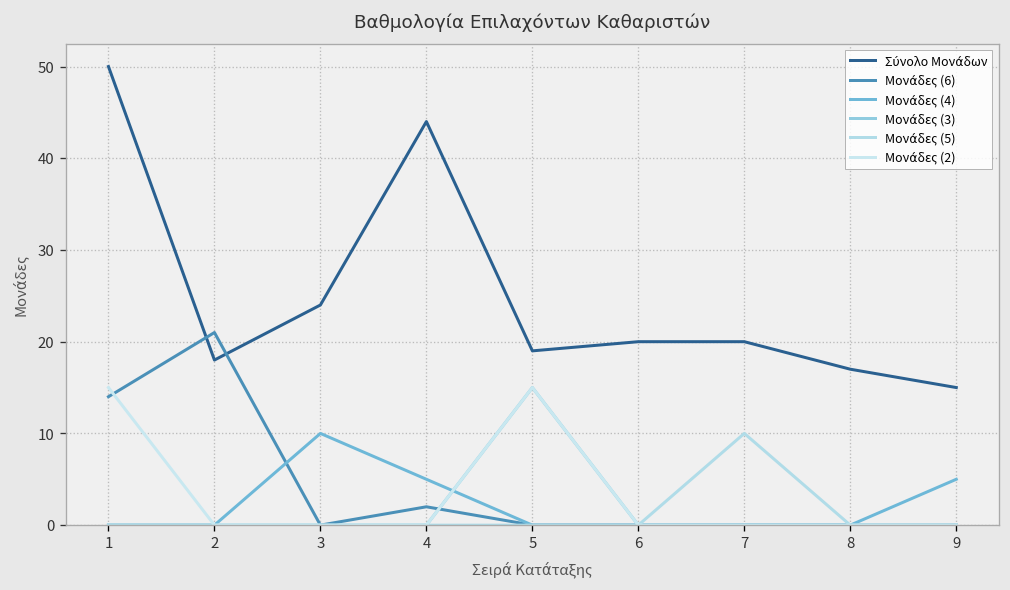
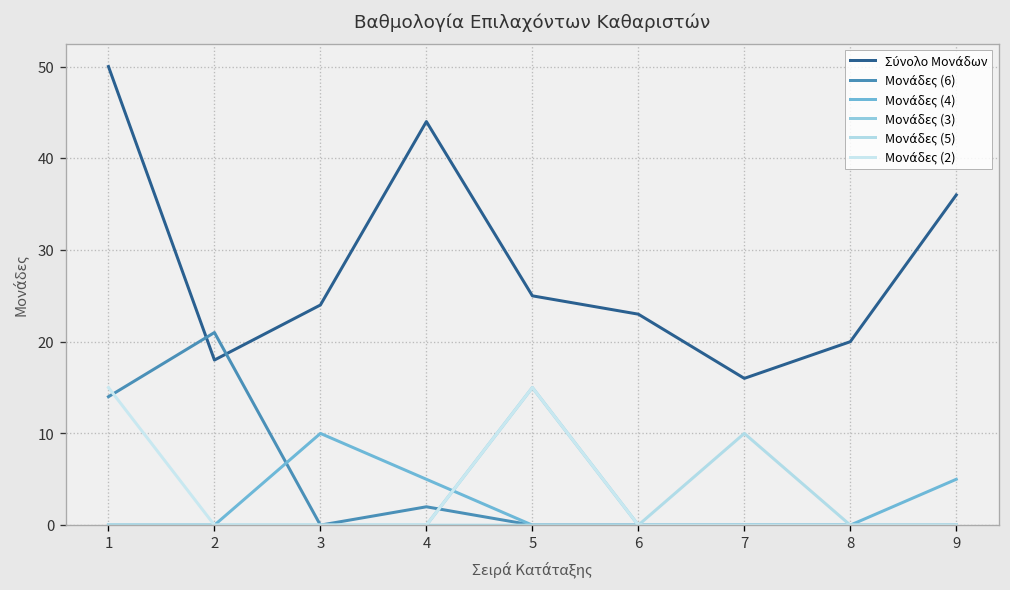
Σύνολο Μονάδων, 5: 19 -> 25
Σύνολο Μονάδων, 6: 20 -> 23
Σύνολο Μονάδων, 7: 20 -> 16
Σύνολο Μονάδων, 8: 17 -> 20
Σύνολο Μονάδων, 9: 15 -> 36
